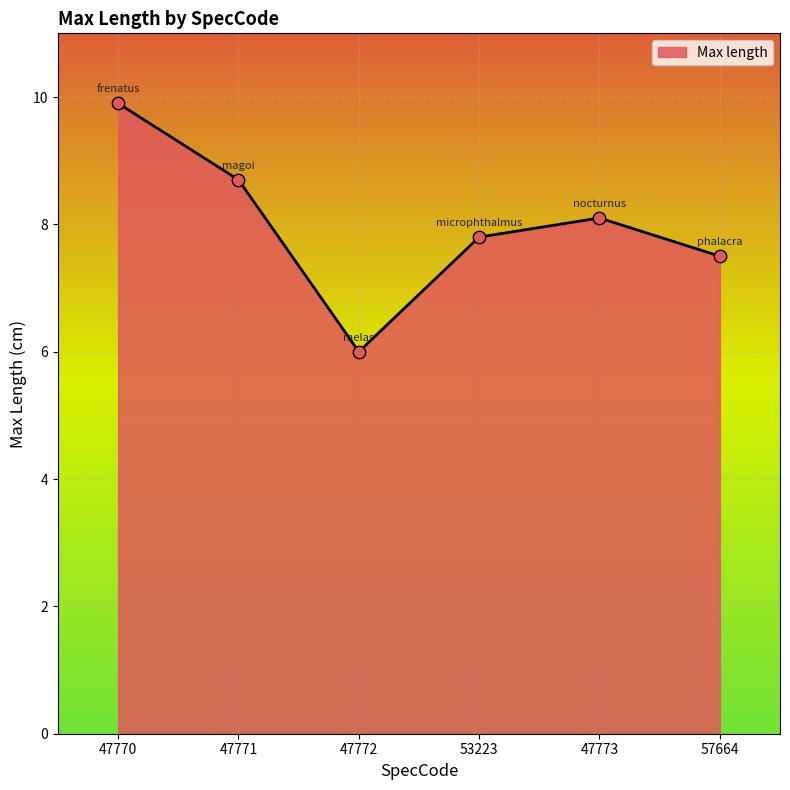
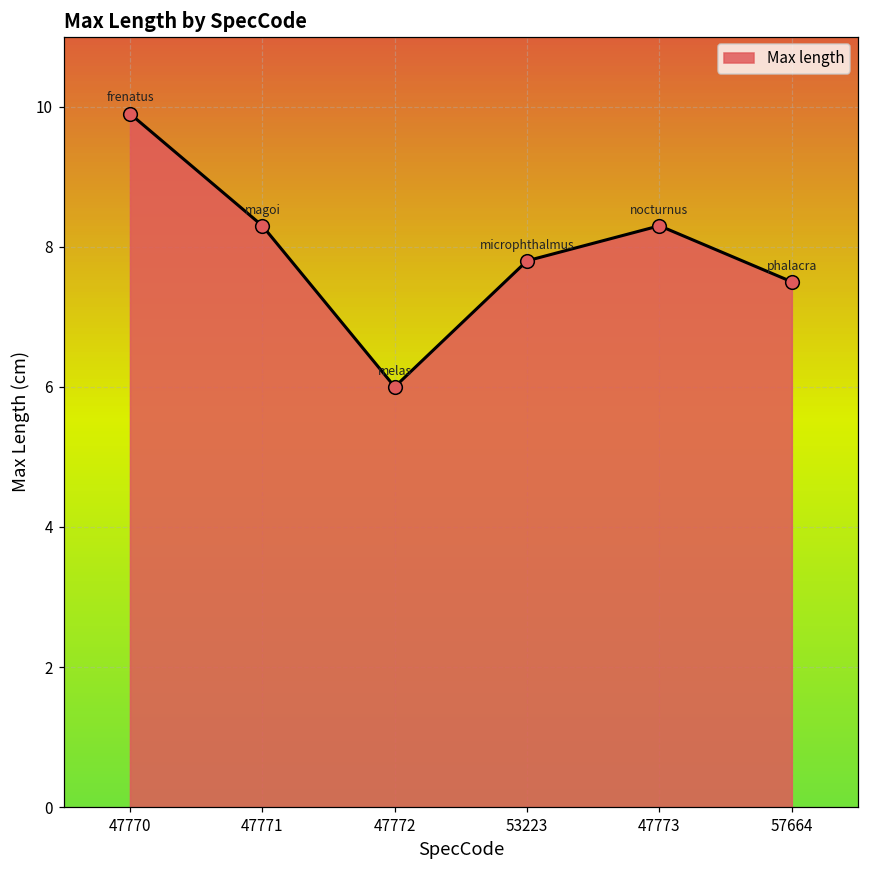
47771: 8.7 -> 8.3
47773: 8.1 -> 8.3
